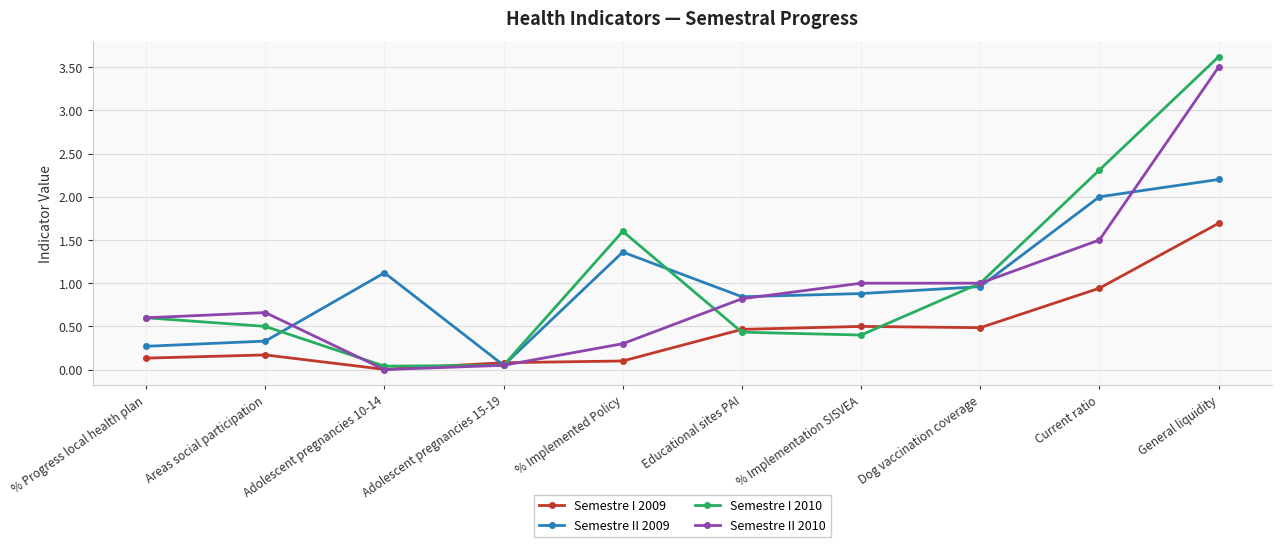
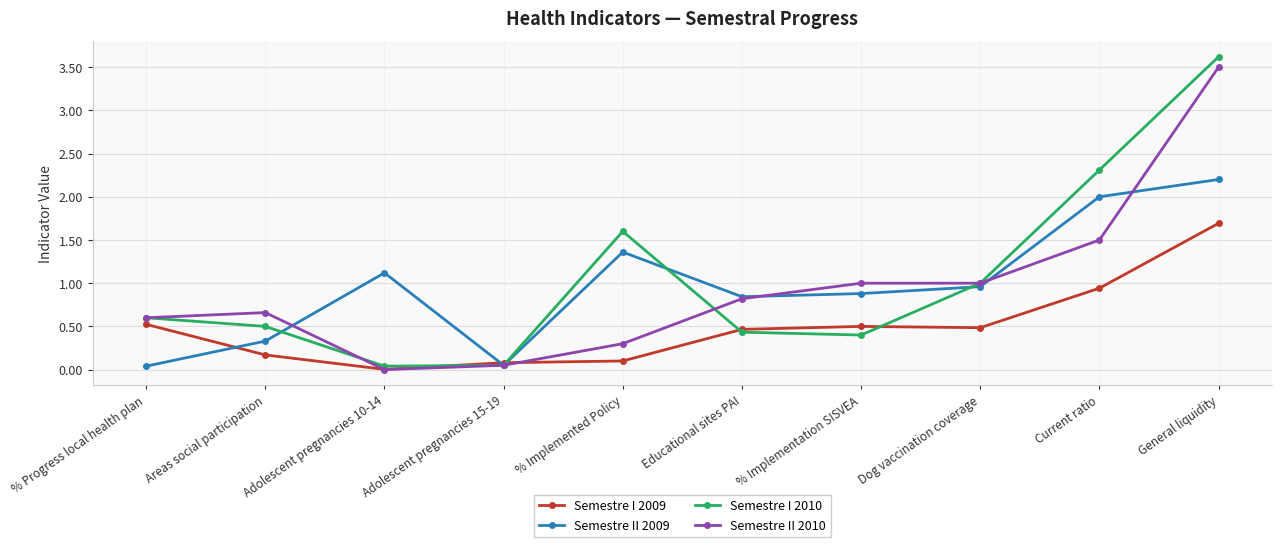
Semestre I 2009, % Progress local health plan: 0.1 -> 0.5
Semestre II 2009, % Progress local health plan: 0.3 -> 0.0
